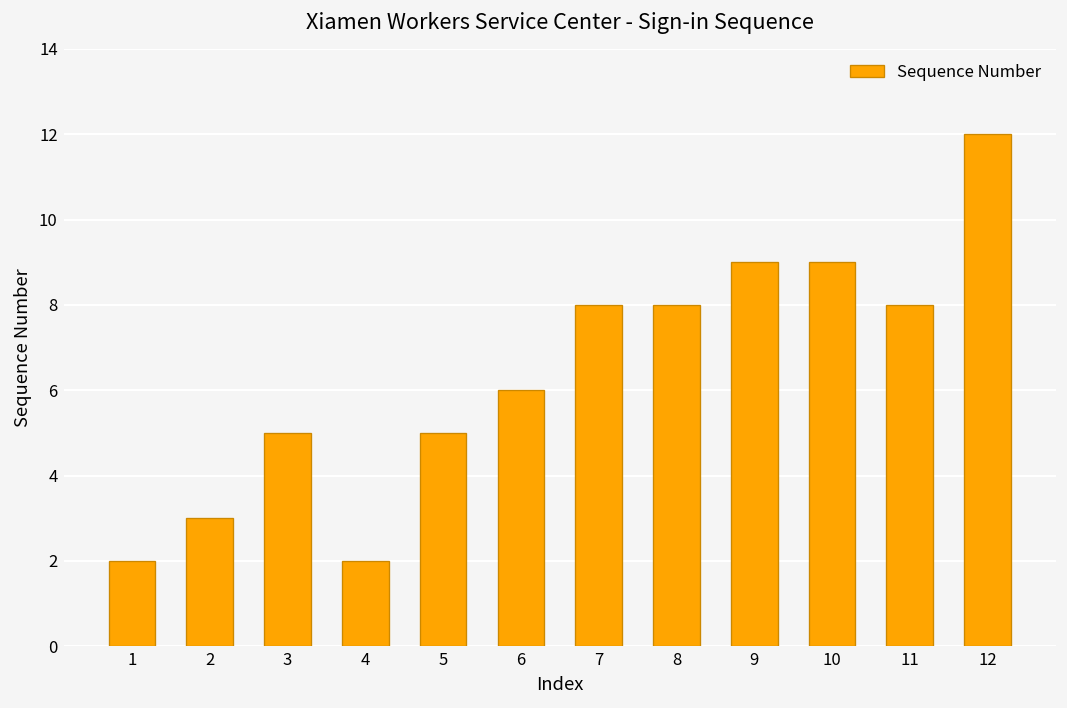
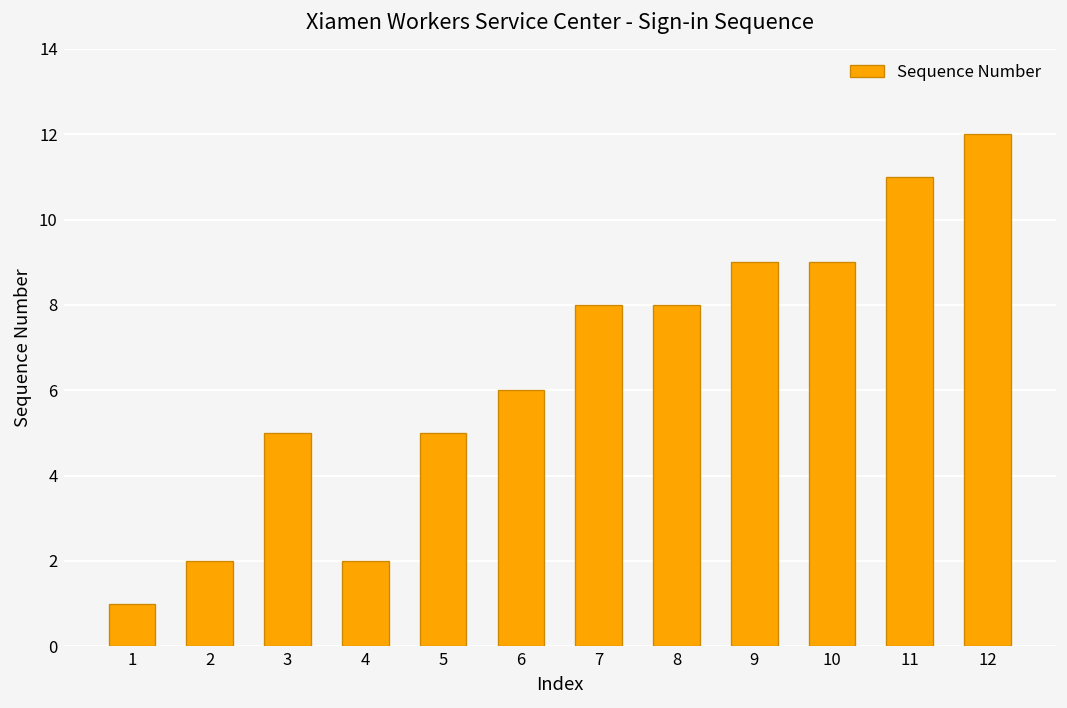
1: 2 -> 1
2: 3 -> 2
11: 8 -> 11
